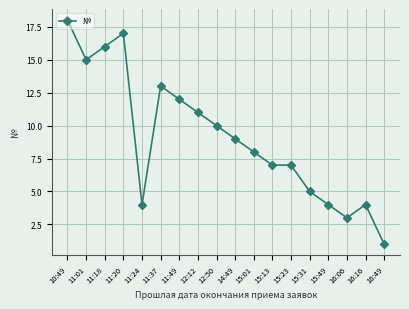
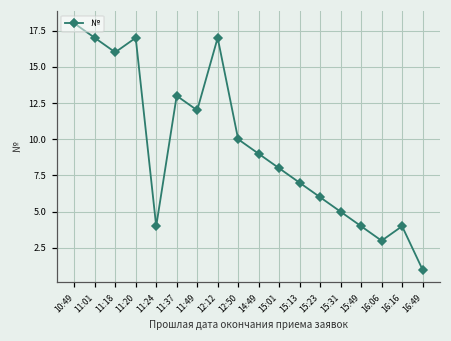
11:01: 15 -> 17
12:12: 11 -> 17
15:23: 7 -> 6
